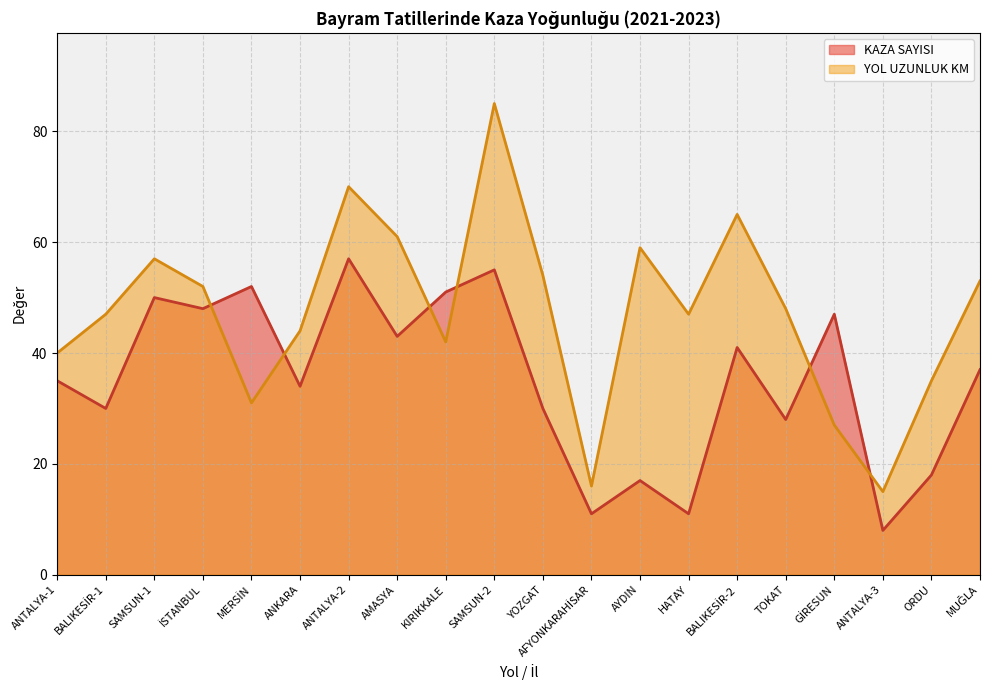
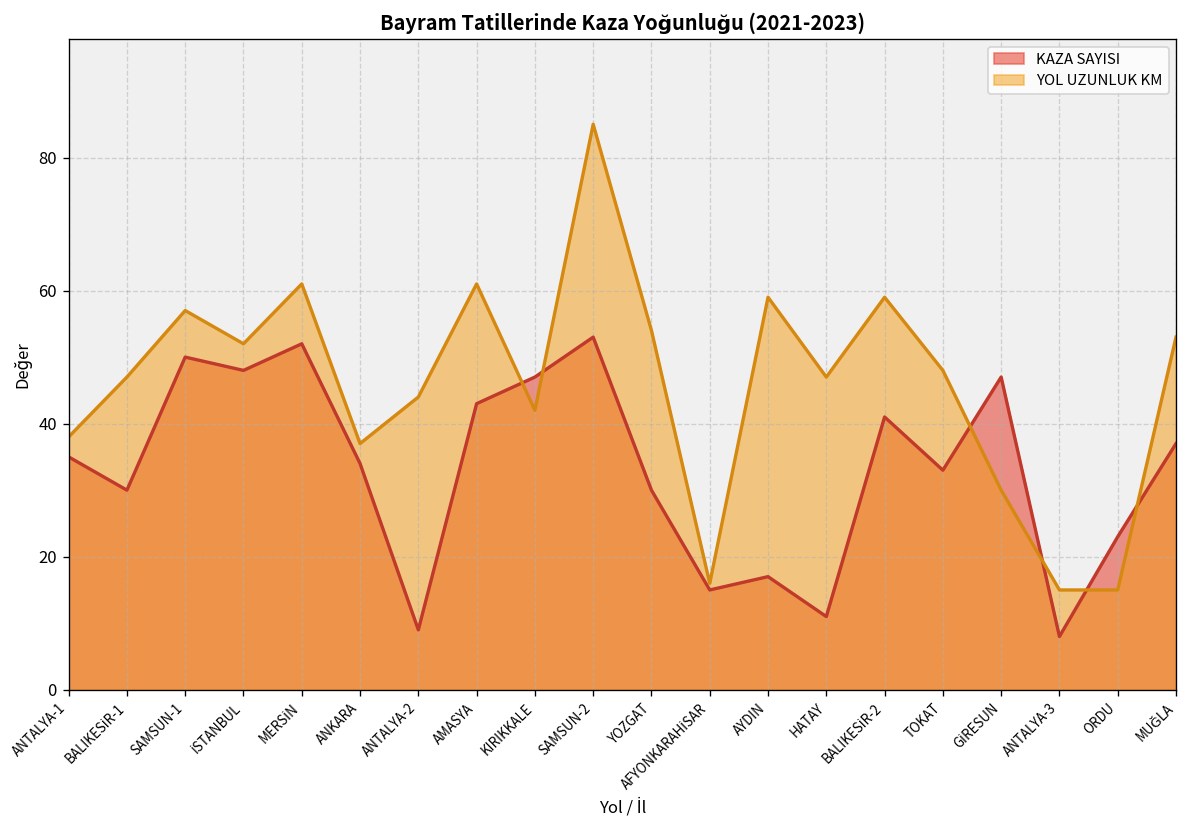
YOL UZUNLUK KM, ANTALYA-1: 40 -> 38
YOL UZUNLUK KM, MERSİN: 31 -> 61
YOL UZUNLUK KM, ANKARA: 44 -> 37
KAZA SAYISI, ANTALYA-2: 57 -> 9
YOL UZUNLUK KM, ANTALYA-2: 70 -> 44
KAZA SAYISI, KIRIKKALE: 51 -> 47
KAZA SAYISI, SAMSUN-2: 55 -> 53
KAZA SAYISI, AFYONKARAHİSAR: 11 -> 15
YOL UZUNLUK KM, BALIKESİR-2: 65 -> 59
KAZA SAYISI, TOKAT: 28 -> 33
YOL UZUNLUK KM, GİRESUN: 27 -> 30
KAZA SAYISI, ORDU: 18 -> 23
YOL UZUNLUK KM, ORDU: 35 -> 15
